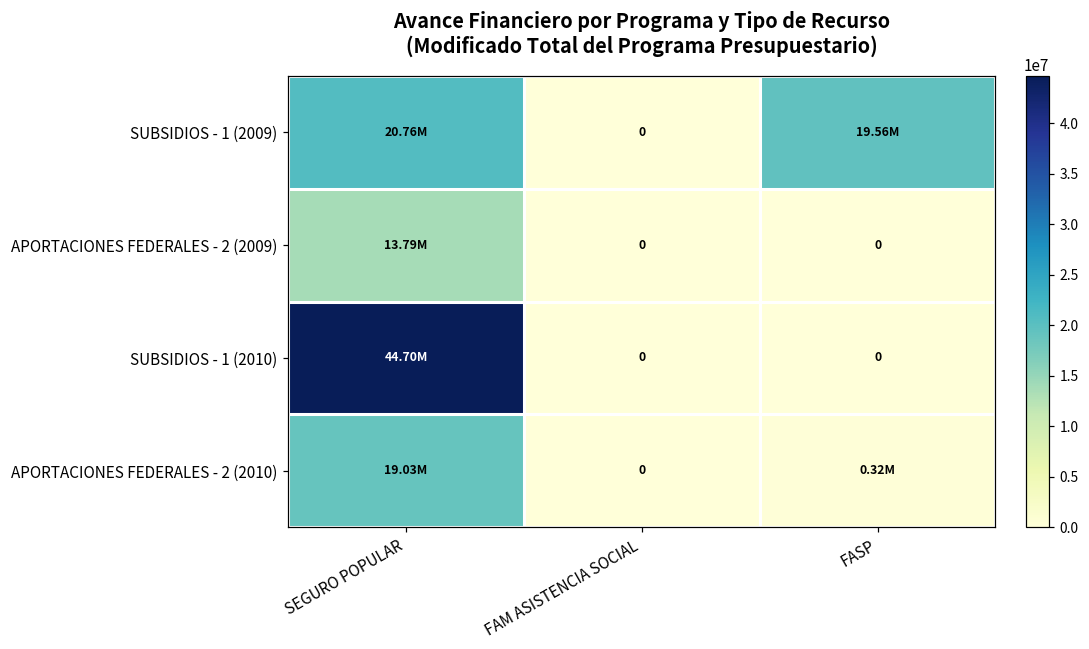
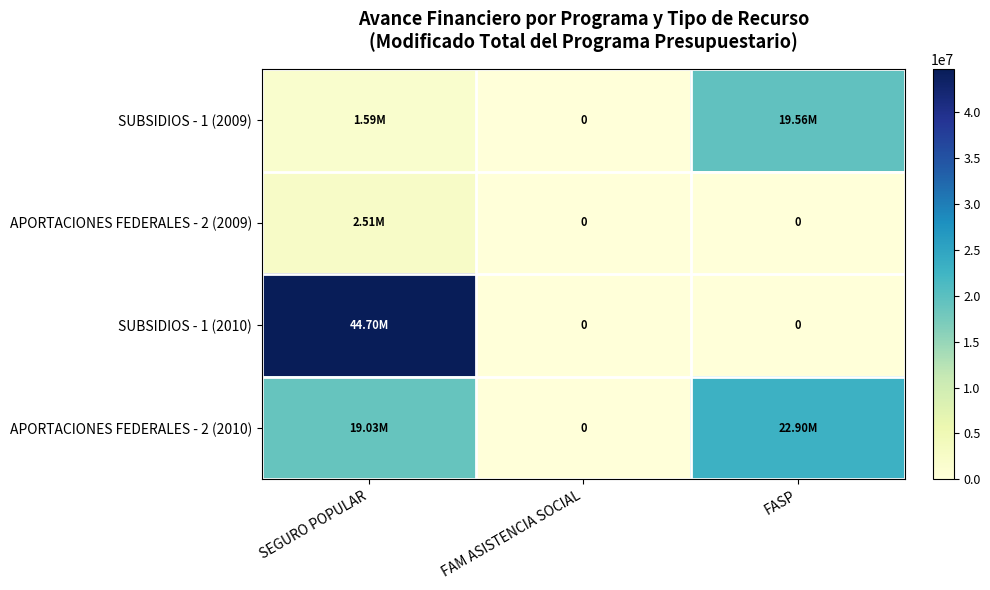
SUBSIDIOS - 1 (2009), SEGURO POPULAR: 20.76M -> 1.59M
APORTACIONES FEDERALES - 2 (2009), SEGURO POPULAR: 13.79M -> 2.51M
APORTACIONES FEDERALES - 2 (2010), FASP: 0.32M -> 22.90M
